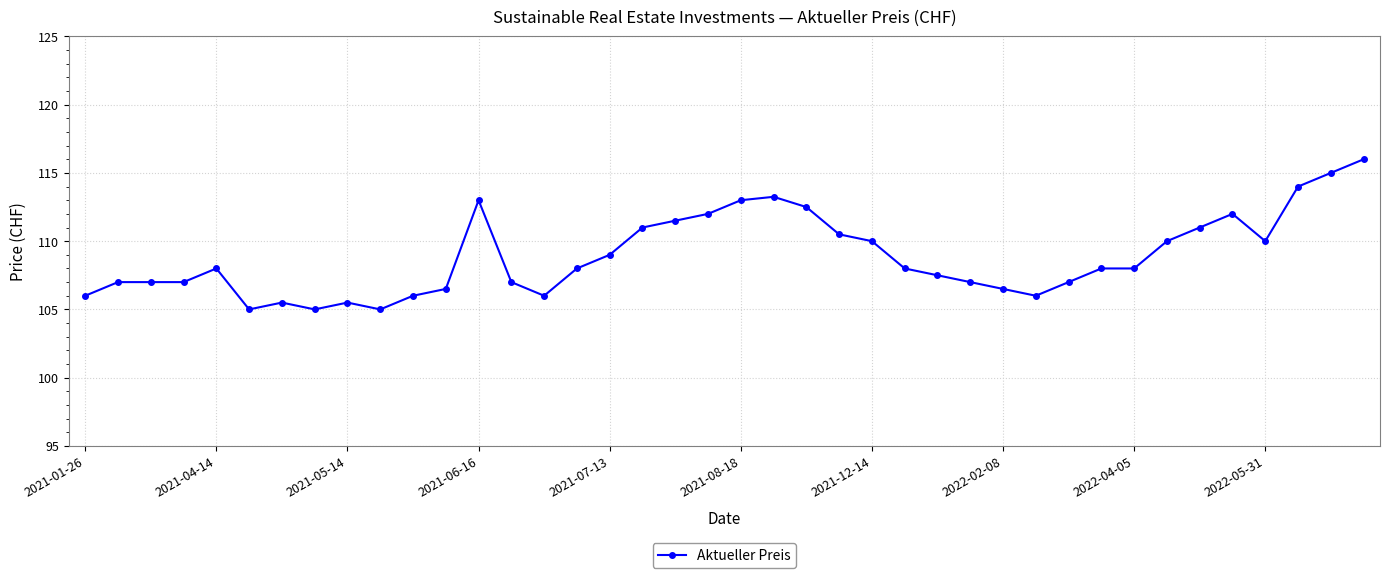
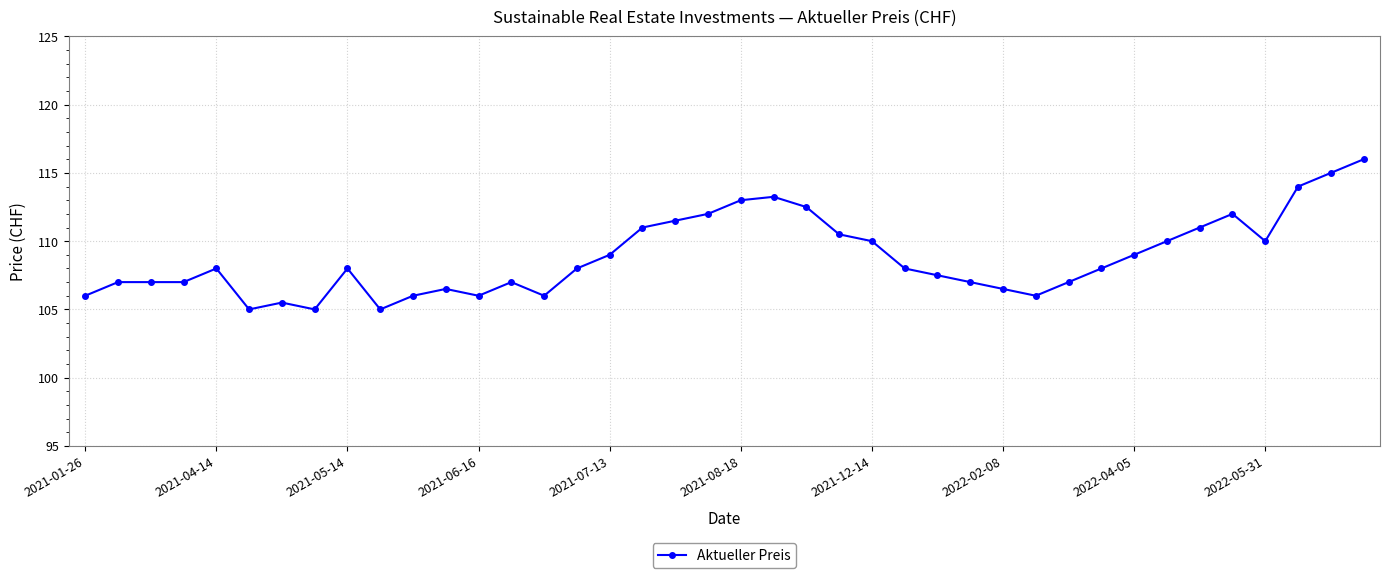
2021-05-14: 105.5 -> 108.0
2021-06-16: 113 -> 106
2022-04-05: 108 -> 109
